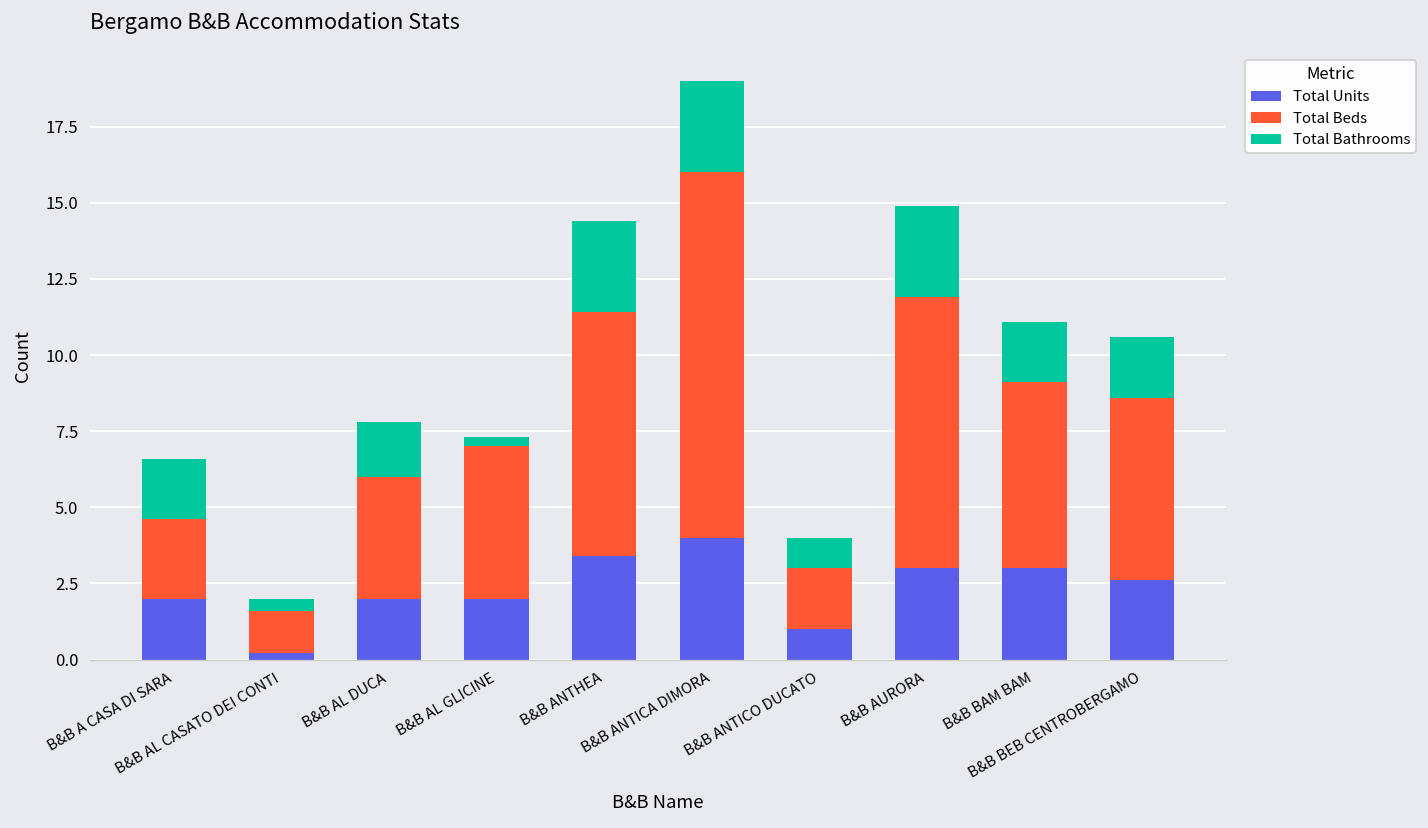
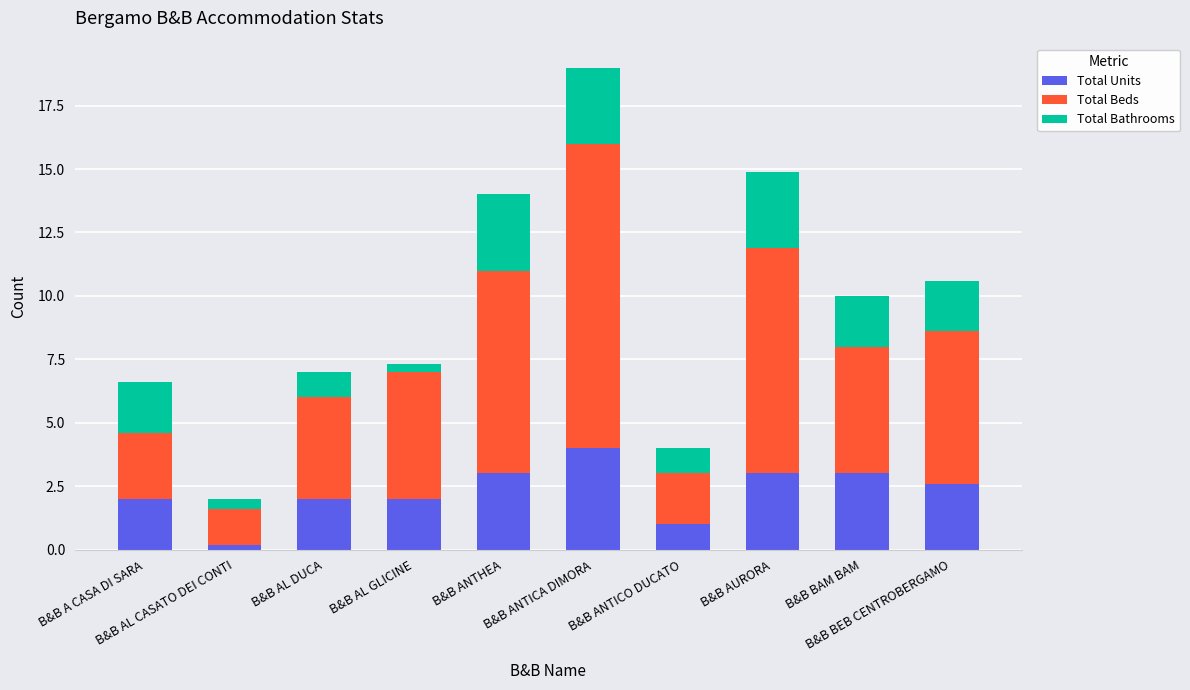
Total Bathrooms, B&B AL DUCA: 1.8 -> 1.0
Total Units, B&B ANTHEA: 3.4 -> 3.0
Total Beds, B&B BAM BAM: 6.1 -> 5.0
